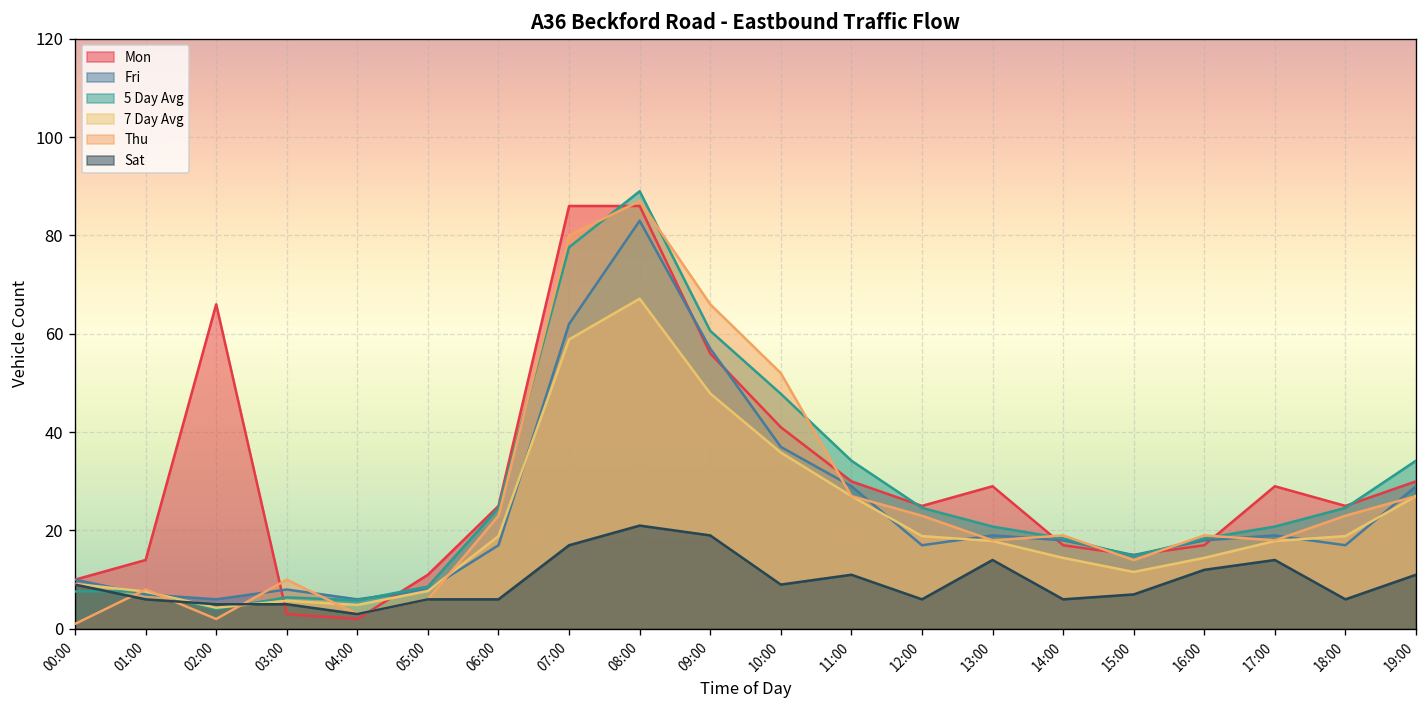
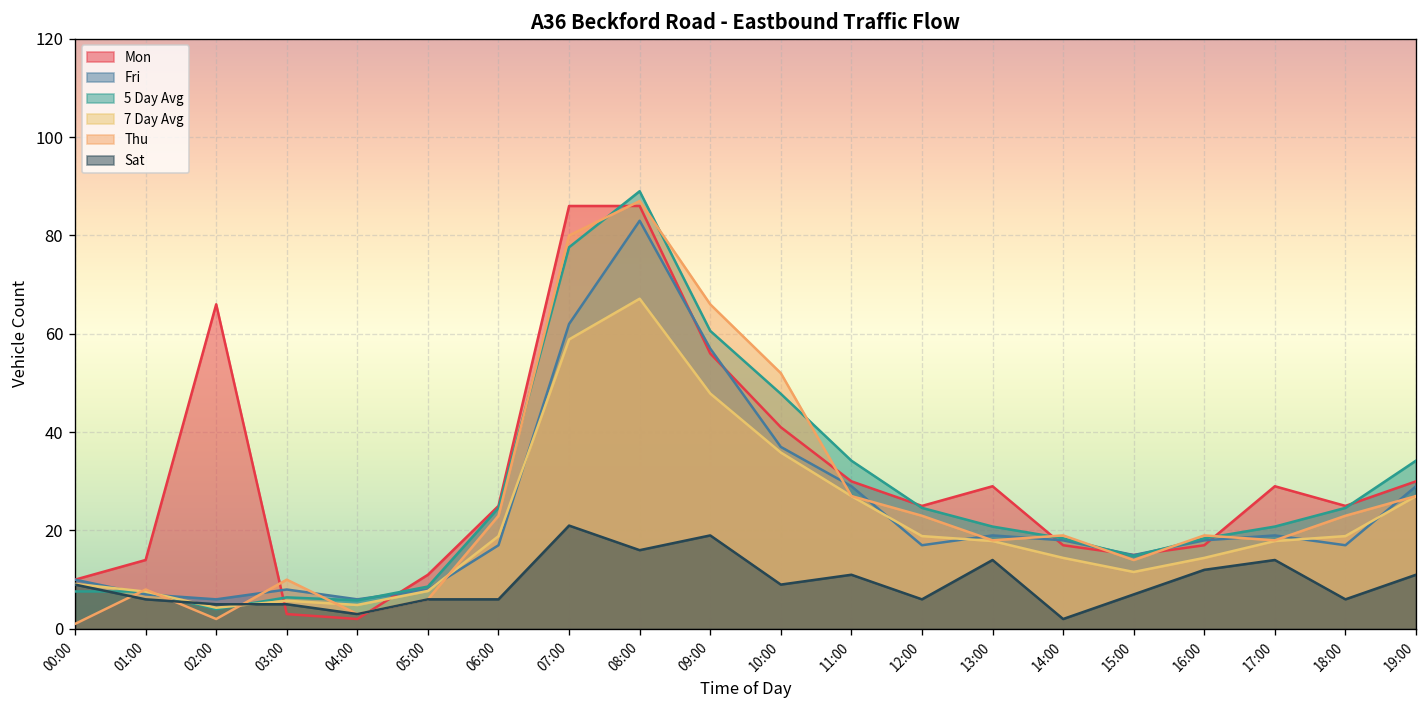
Sat, 07:00: 17 -> 21
Sat, 08:00: 21 -> 16
Sat, 14:00: 6 -> 2
